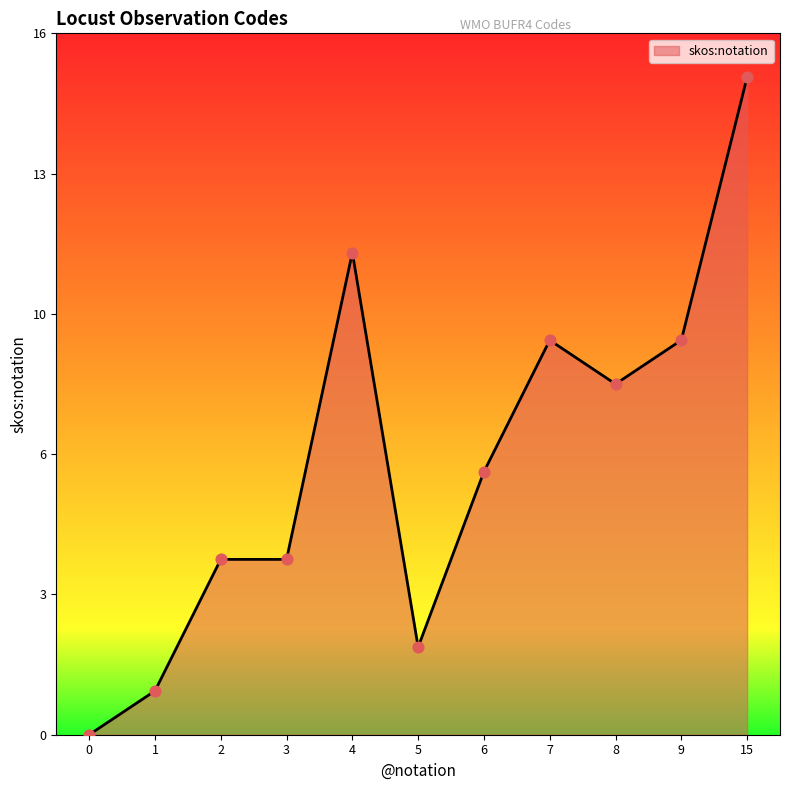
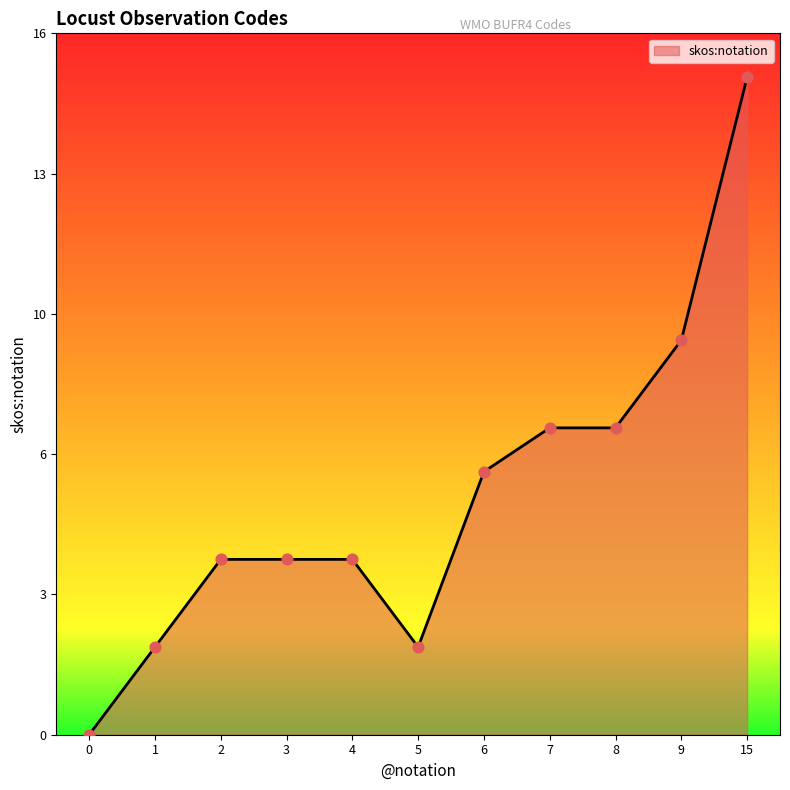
1: 1 -> 2
4: 11 -> 4
7: 9 -> 7
8: 8 -> 7
